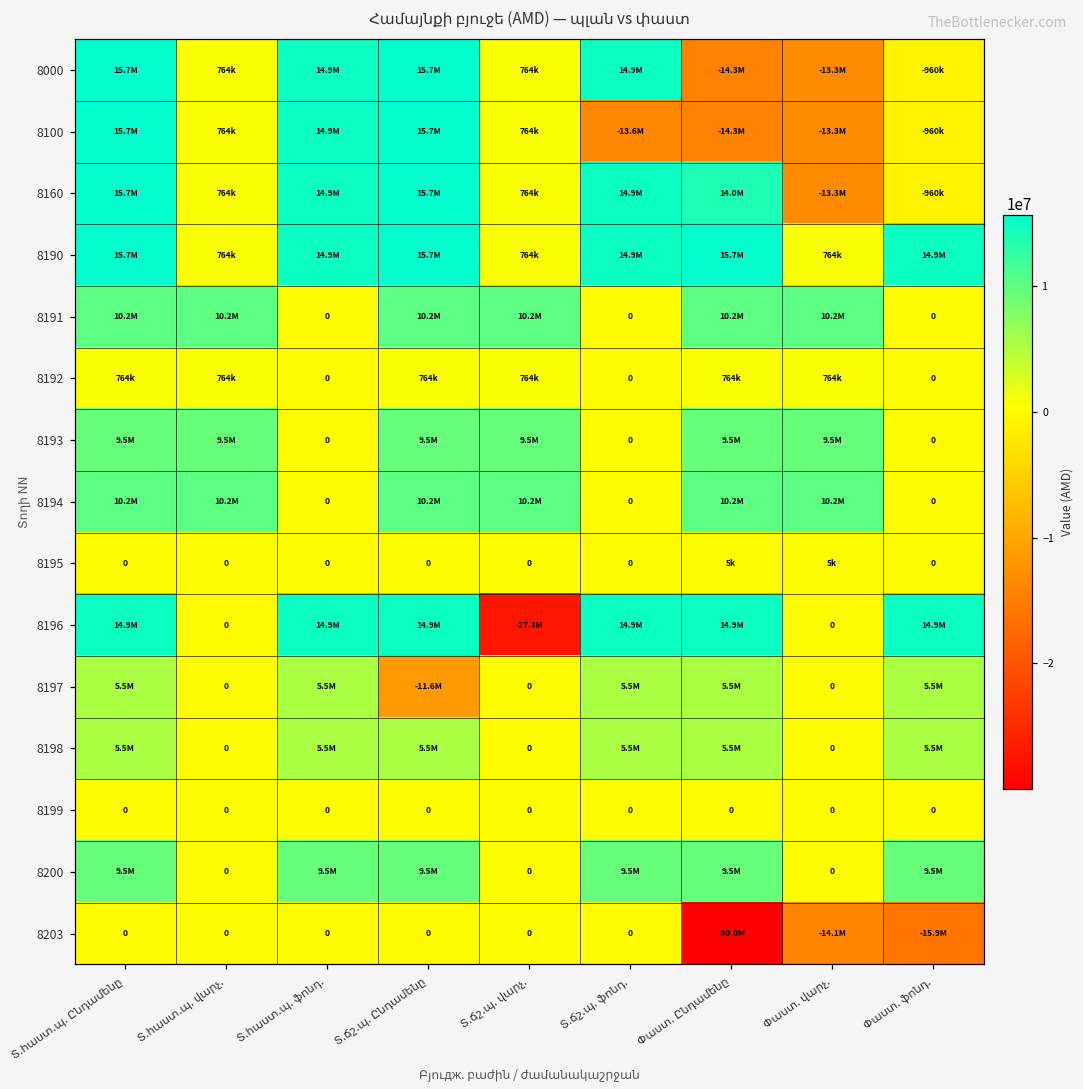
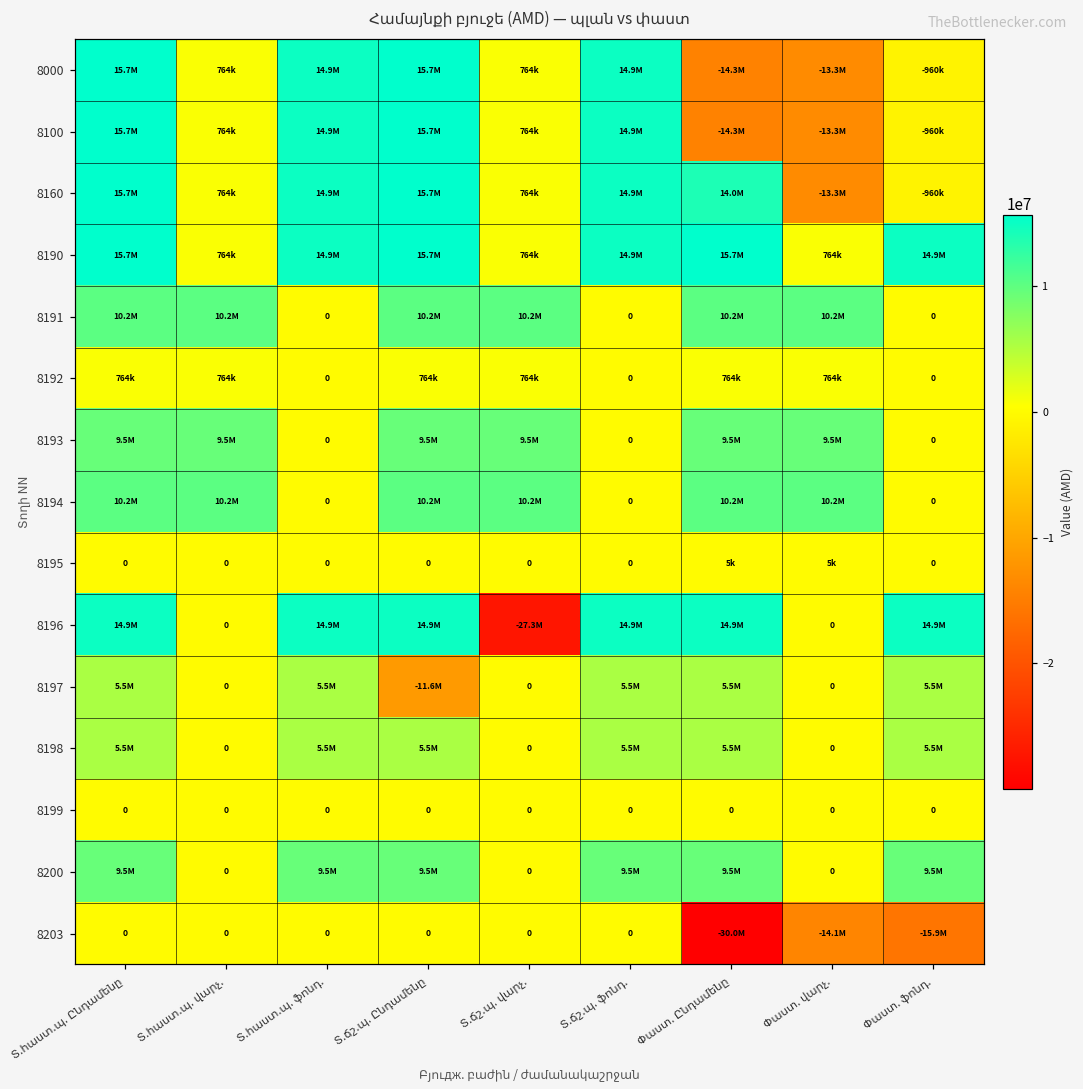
8100, Տ.ճշ.պ. ֆոնդ.: -13.6M -> 14.9M
